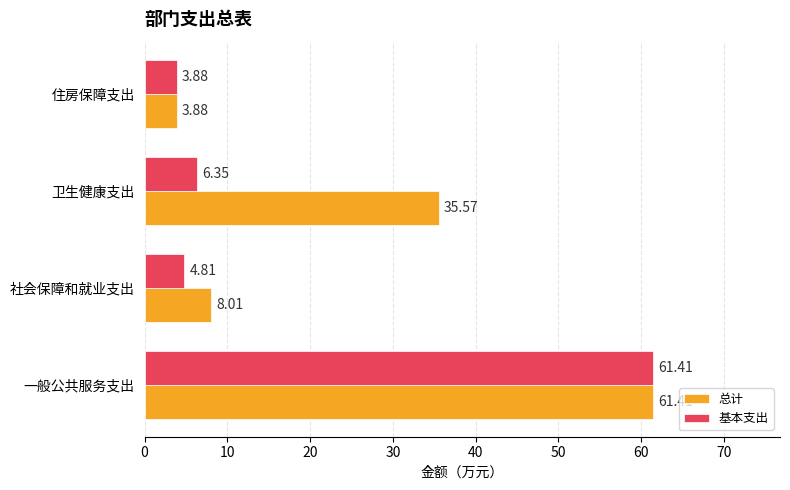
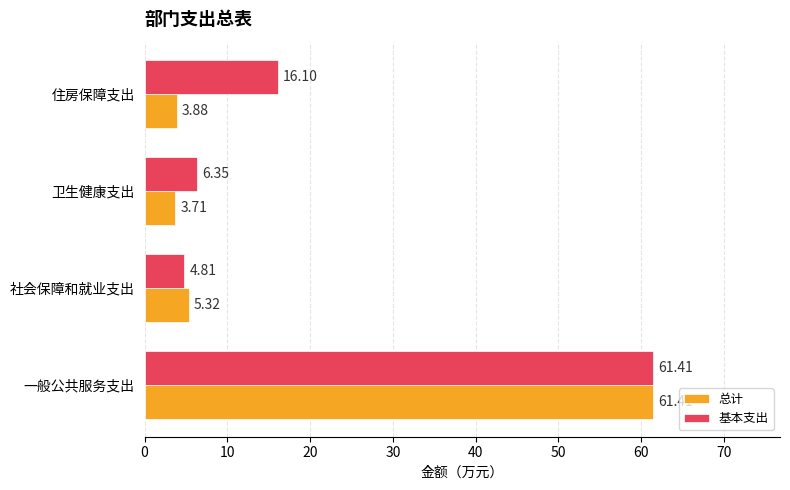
基本支出, 住房保障支出: 3.88 -> 16.10
总计, 卫生健康支出: 35.57 -> 3.71
总计, 社会保障和就业支出: 8.01 -> 5.32
